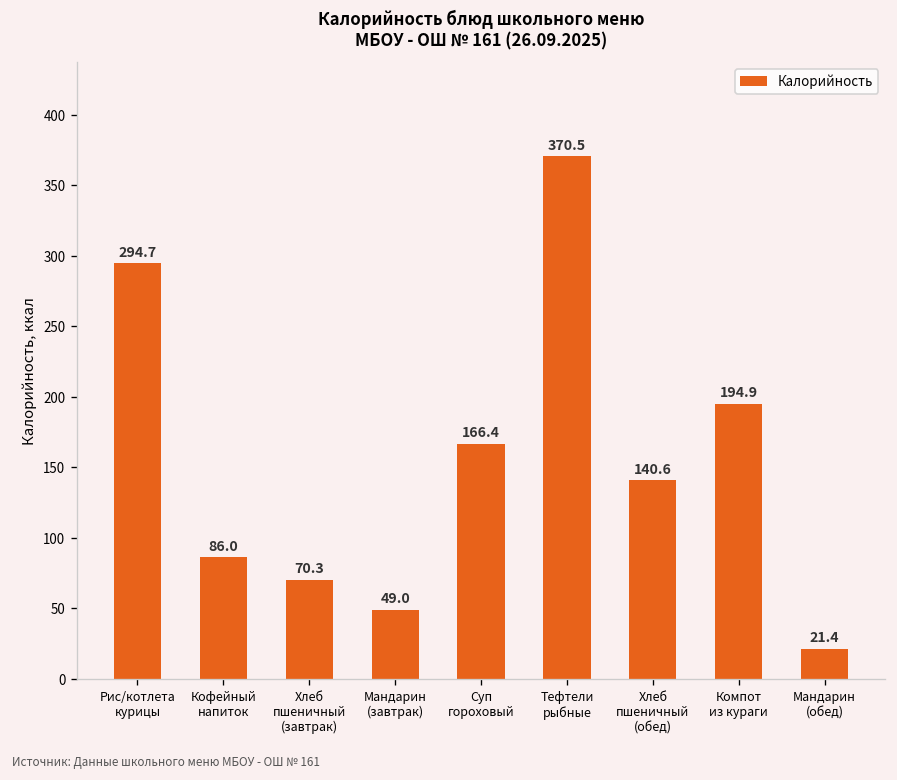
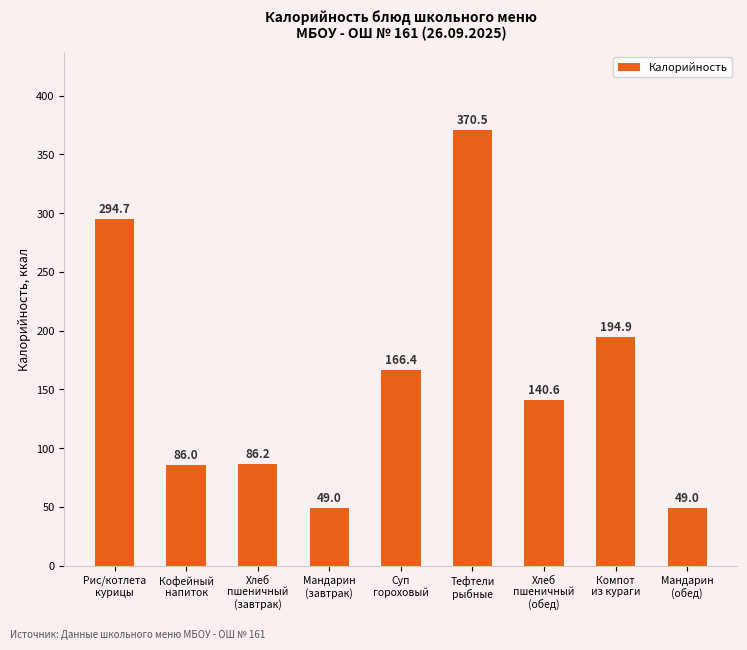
Хлеб пшеничный (завтрак): 70.3 -> 86.2
Мандарин (обед): 21.4 -> 49.0
